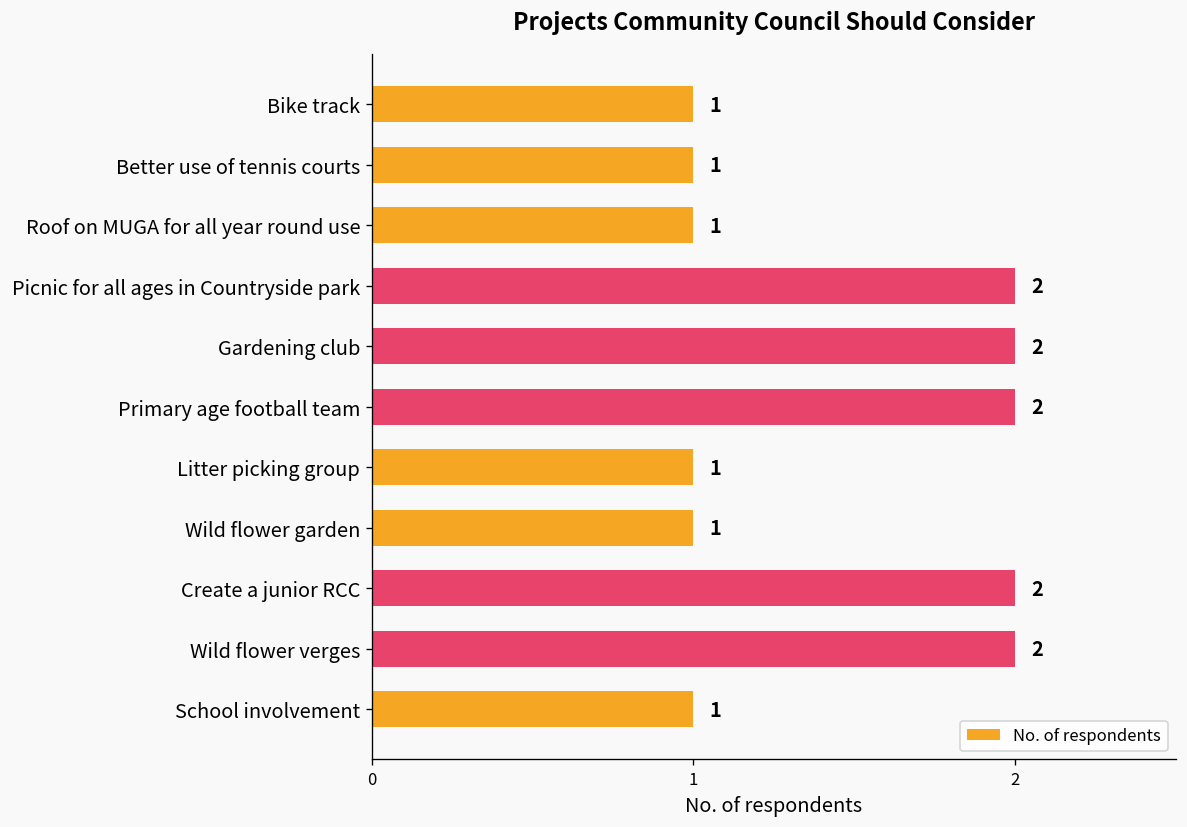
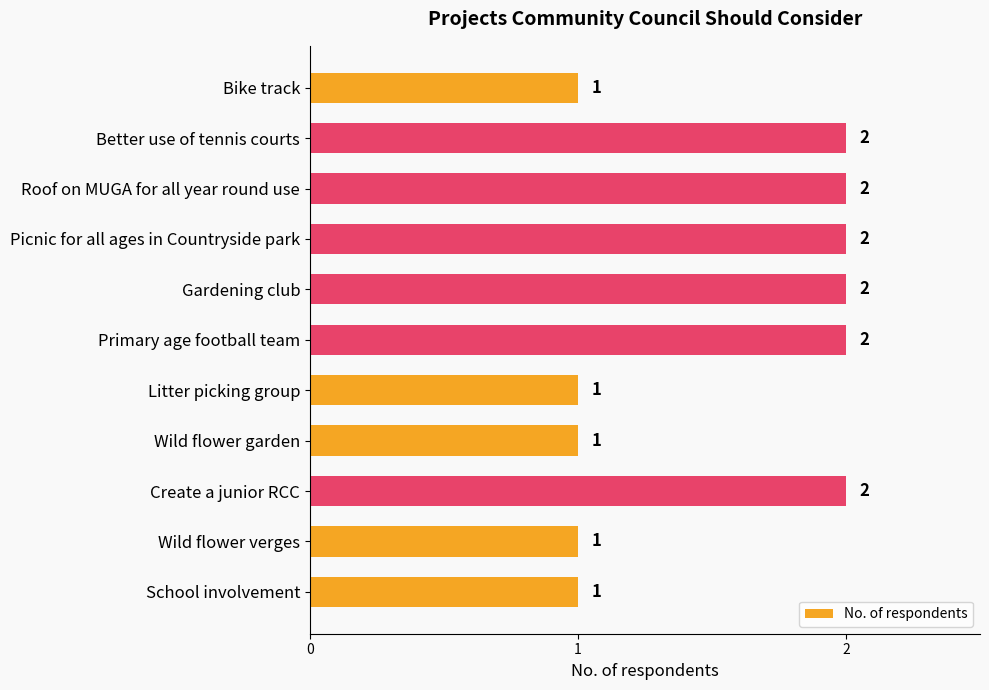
Better use of tennis courts: 1 -> 2
Roof on MUGA for all year round use: 1 -> 2
Wild flower verges: 2 -> 1
